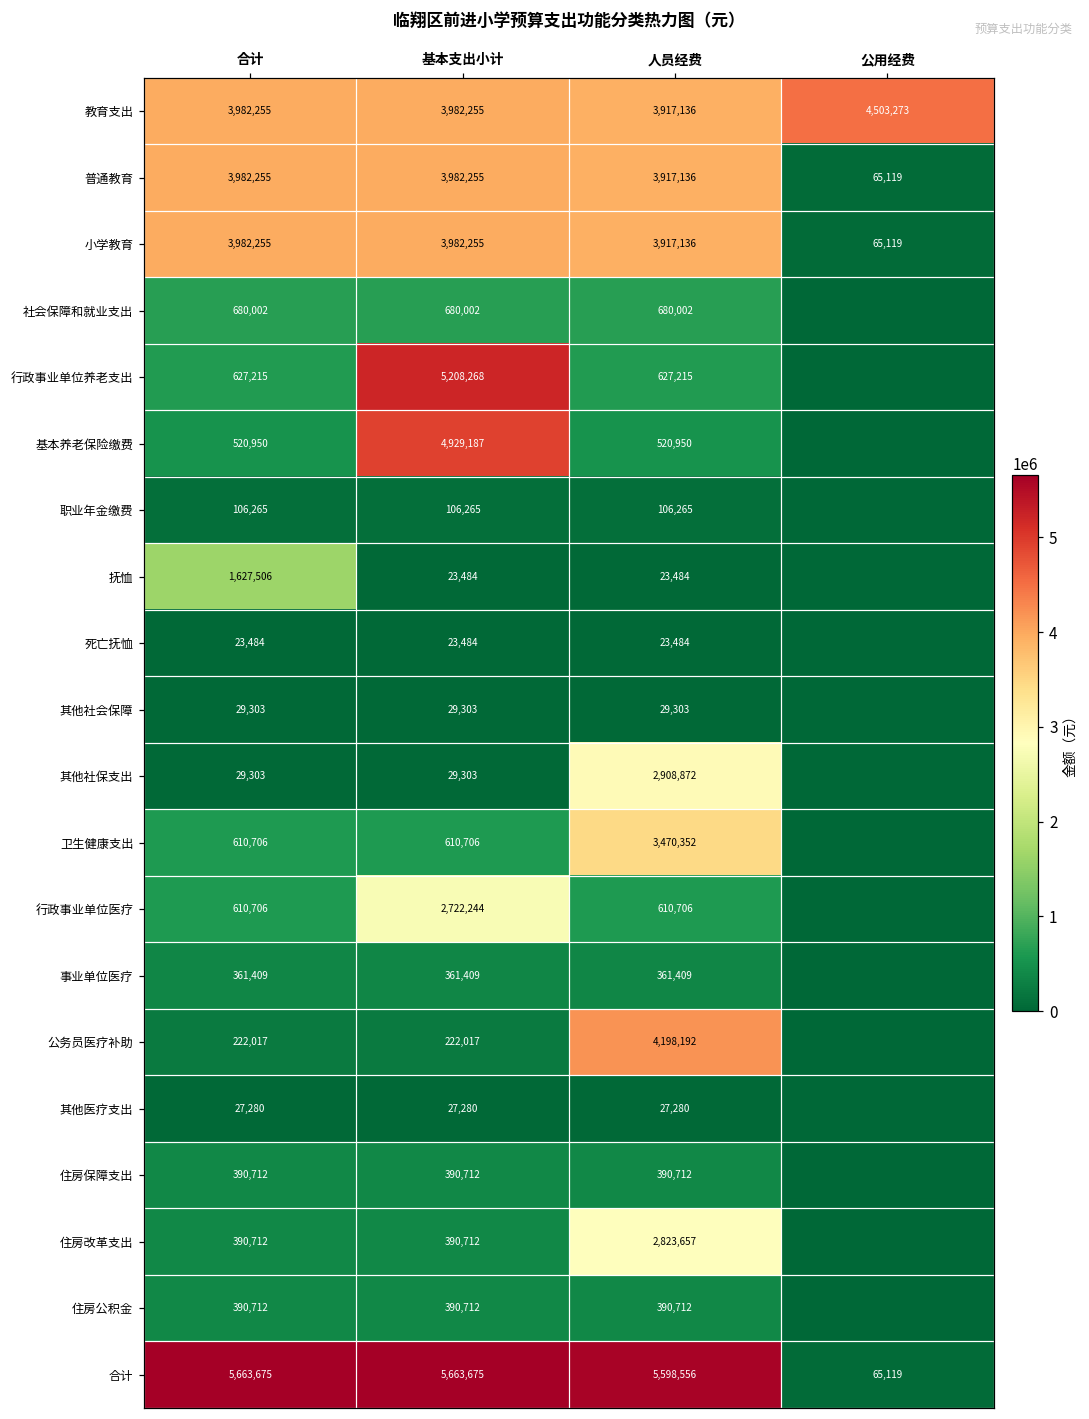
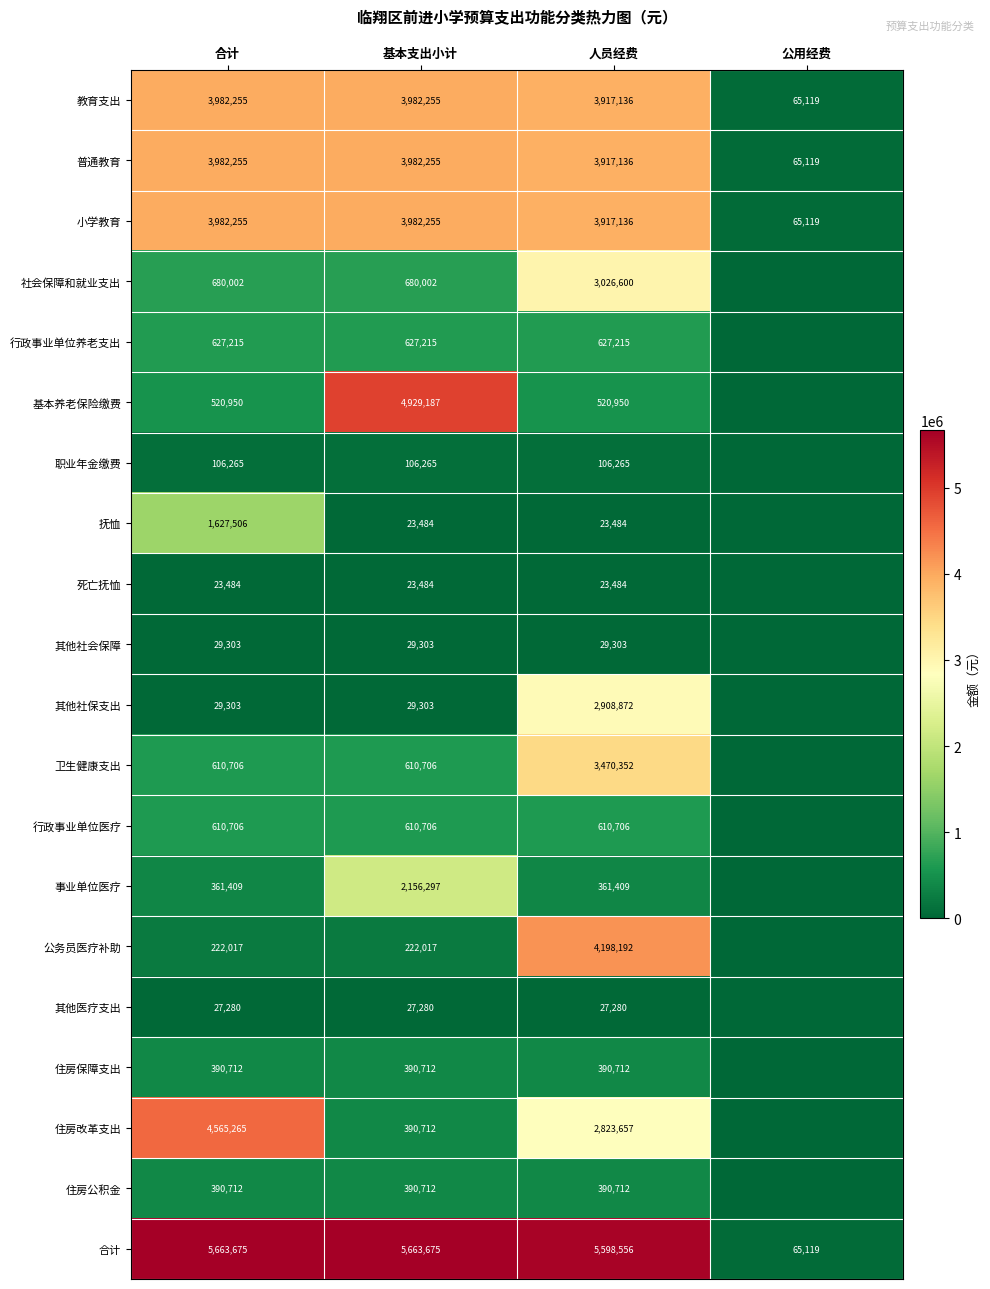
教育支出, 公用经费: 4,503,273 -> 65,119
社会保障和就业支出, 人员经费: 680,002 -> 3,026,600
行政事业单位养老支出, 基本支出小计: 5,208,268 -> 627,215
行政事业单位医疗, 基本支出小计: 2,722,244 -> 610,706
事业单位医疗, 基本支出小计: 361,409 -> 2,156,297
住房改革支出, 合计: 390,712 -> 4,565,265
